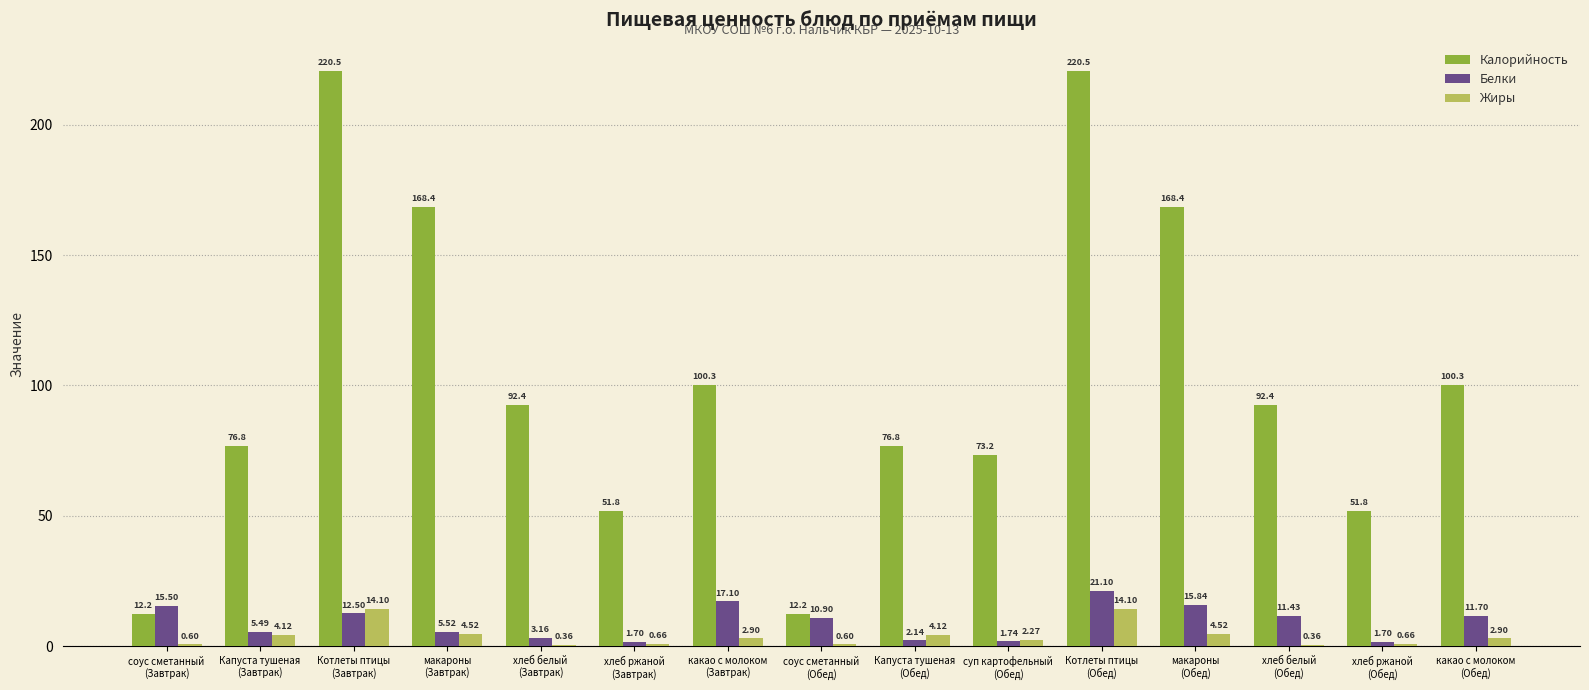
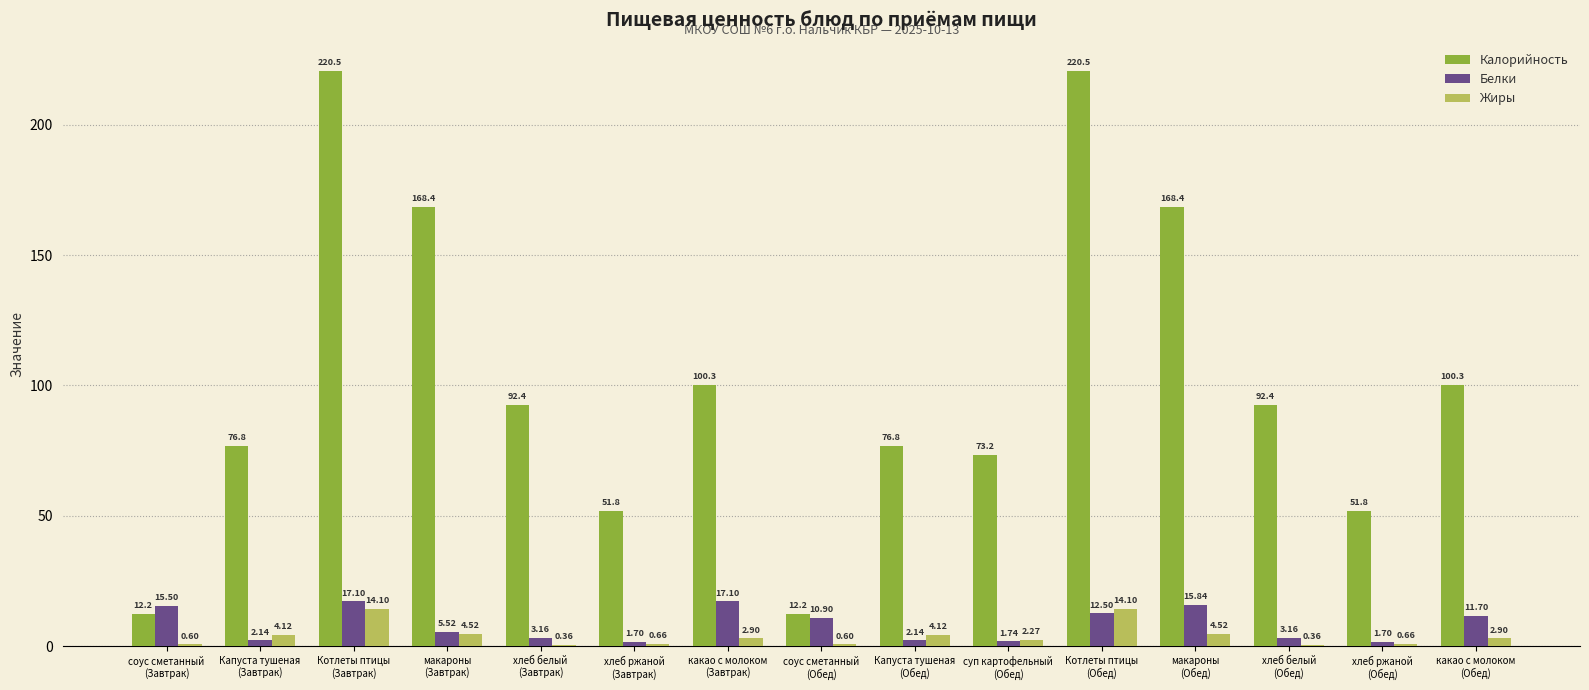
Белки, Капуста тушеная (Завтрак): 5.49 -> 2.14
Белки, Котлеты птицы (Завтрак): 12.50 -> 17.10
Белки, Котлеты птицы (Обед): 21.10 -> 12.50
Белки, хлеб белый (Обед): 11.43 -> 3.16
